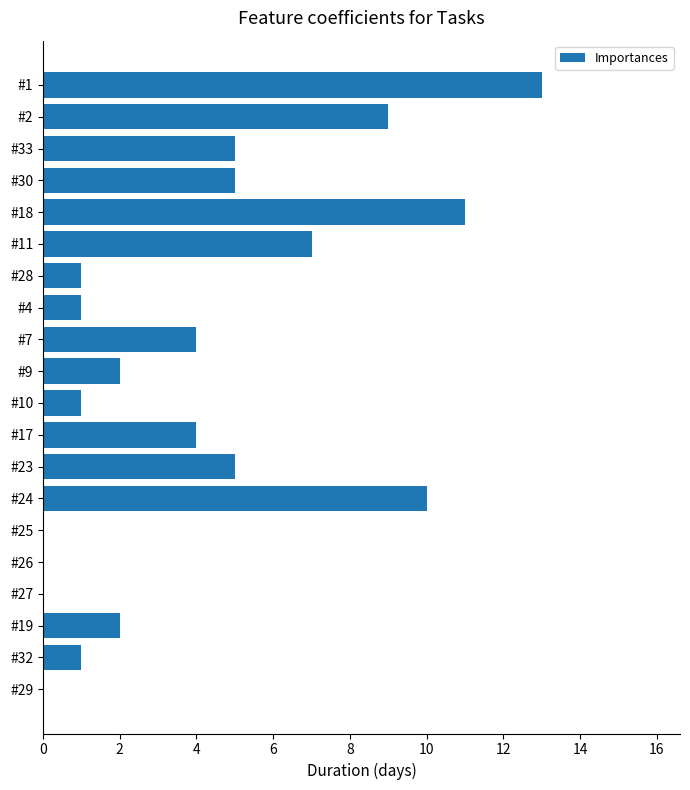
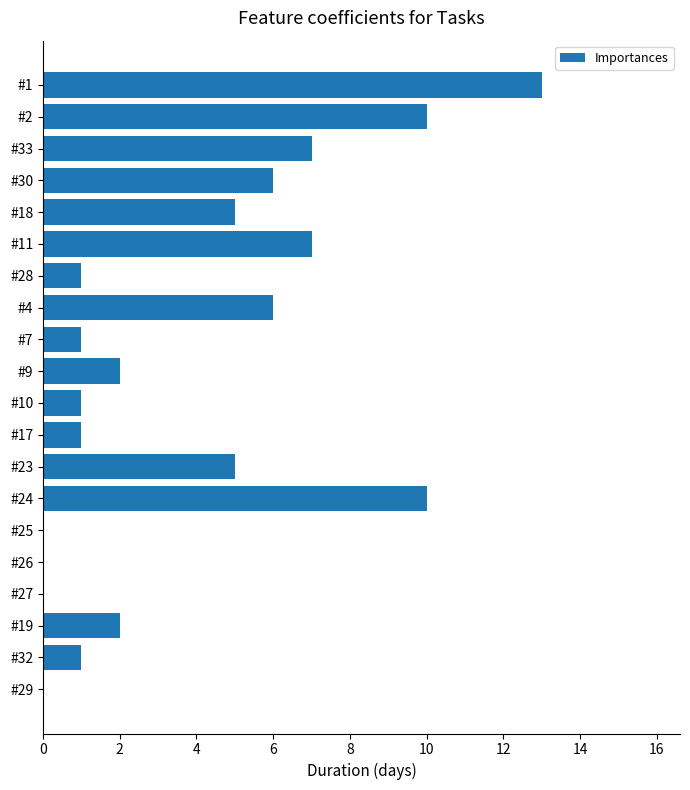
#2: 9 -> 10
#33: 5 -> 7
#30: 5 -> 6
#18: 11 -> 5
#4: 1 -> 6
#7: 4 -> 1
#17: 4 -> 1
